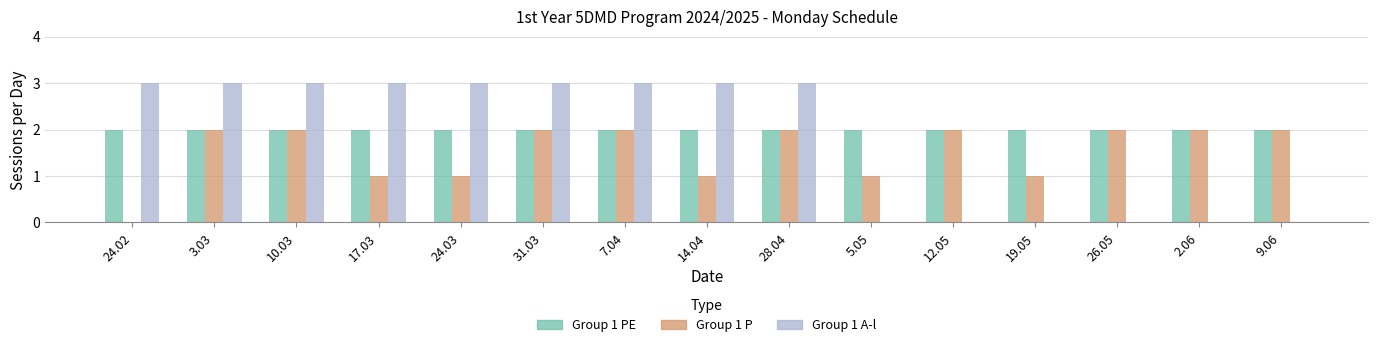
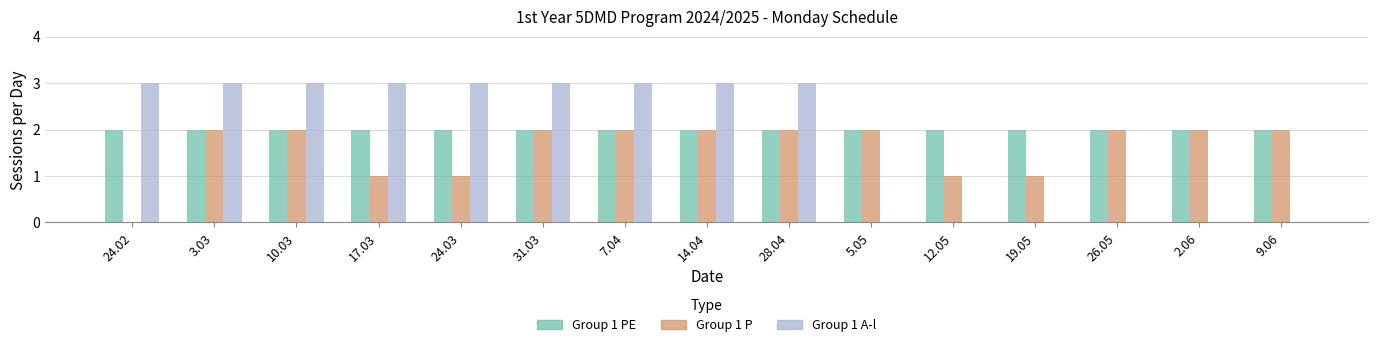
Group 1 P, 14.04: 1 -> 2
Group 1 P, 5.05: 1 -> 2
Group 1 P, 12.05: 2 -> 1
